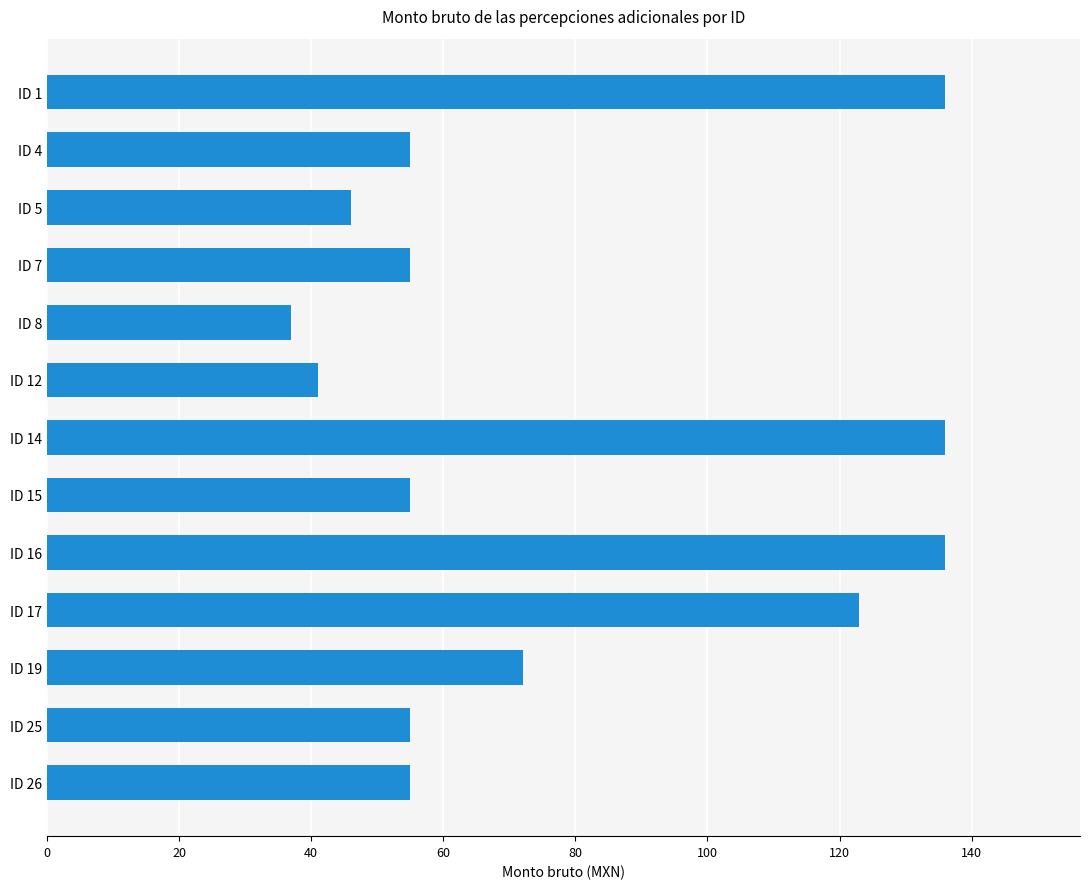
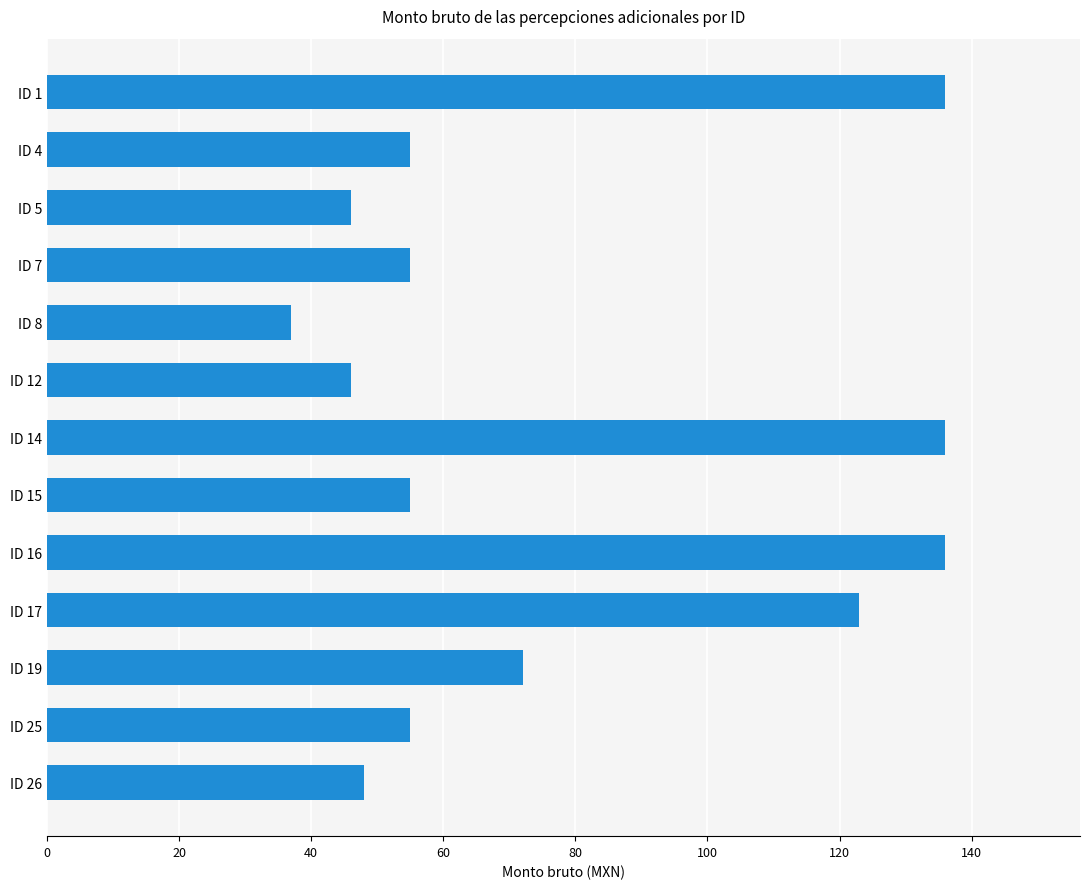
ID 12: 41 -> 46
ID 26: 55 -> 48
